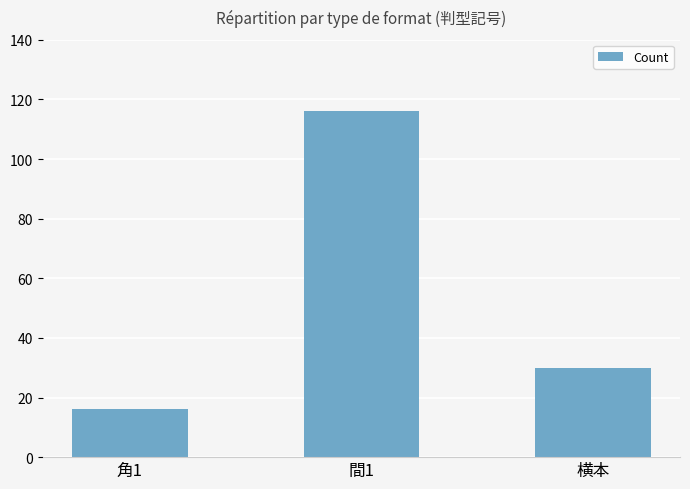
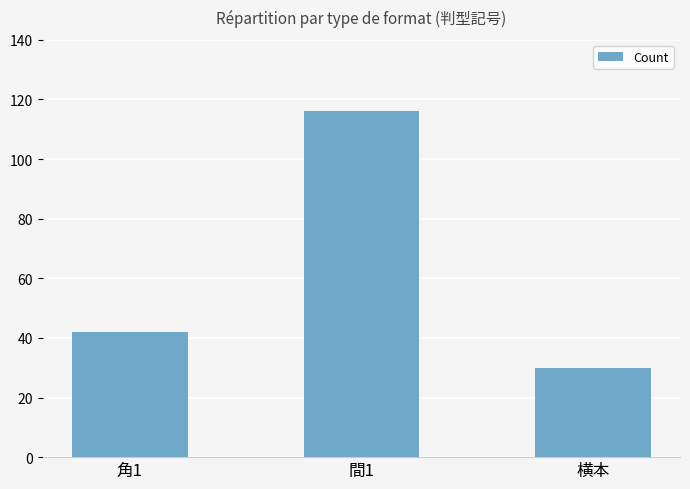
角1: 16 -> 42
